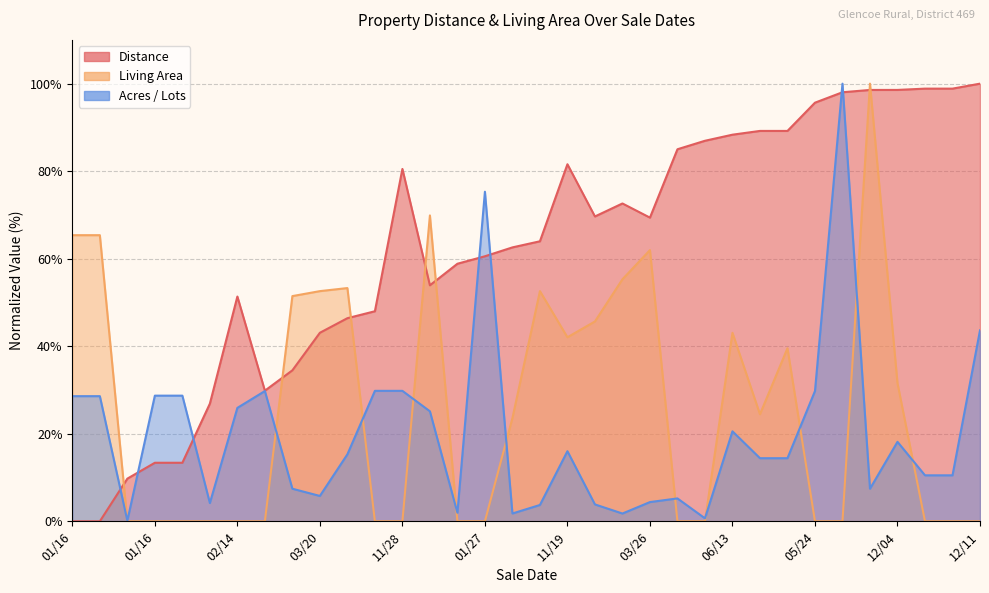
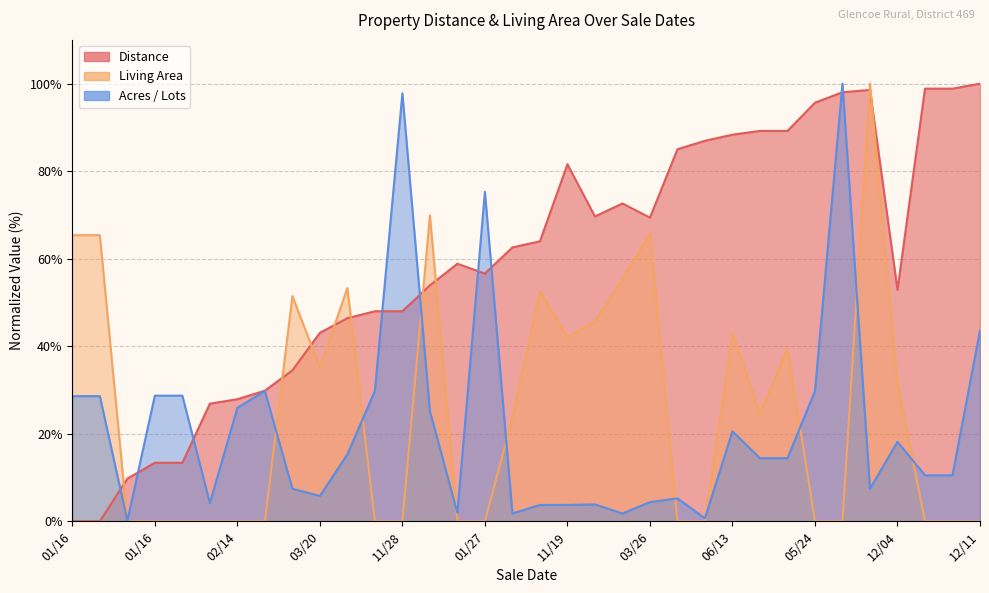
Distance, 02/14: 51% -> 28%
Living Area, 03/20: 53% -> 35%
Distance, 11/28: 81% -> 48%
Acres / Lots, 11/28: 30% -> 98%
Distance, 01/27: 61% -> 57%
Acres / Lots, 11/19: 16% -> 4%
Living Area, 03/26: 62% -> 66%
Distance, 12/04: 99% -> 53%
